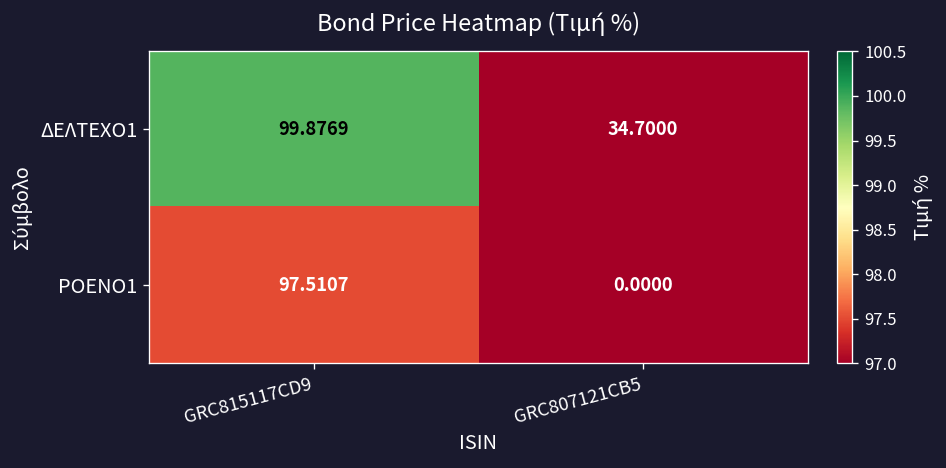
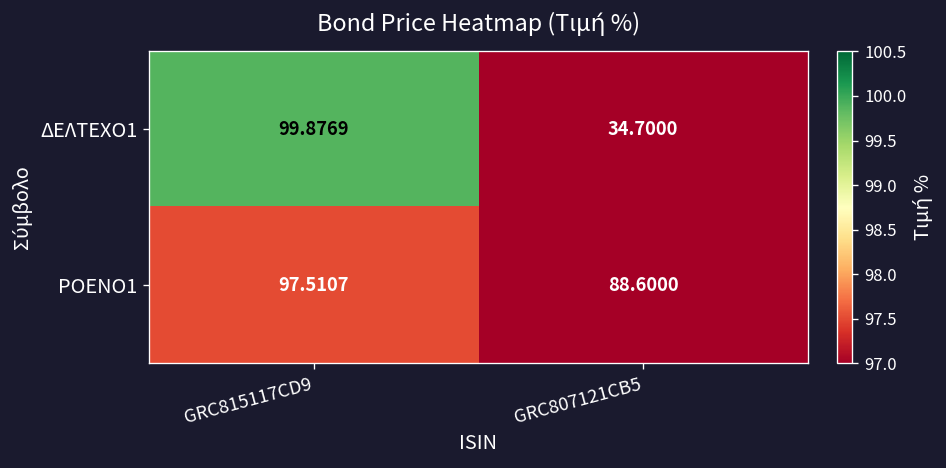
ΡΟΕΝΟ1, GRC807121CB5: 0.0000 -> 88.6000
